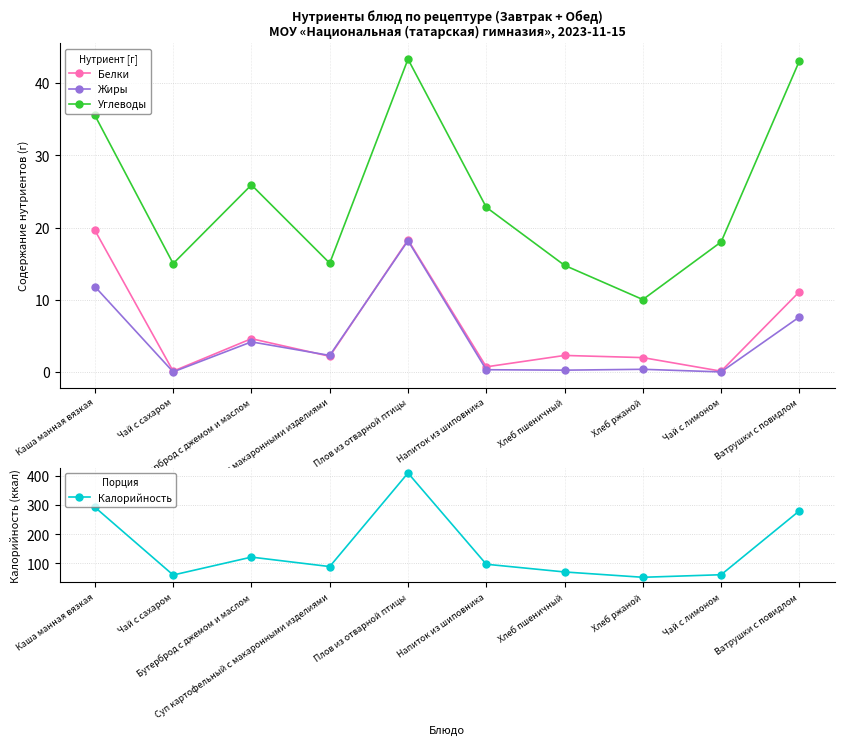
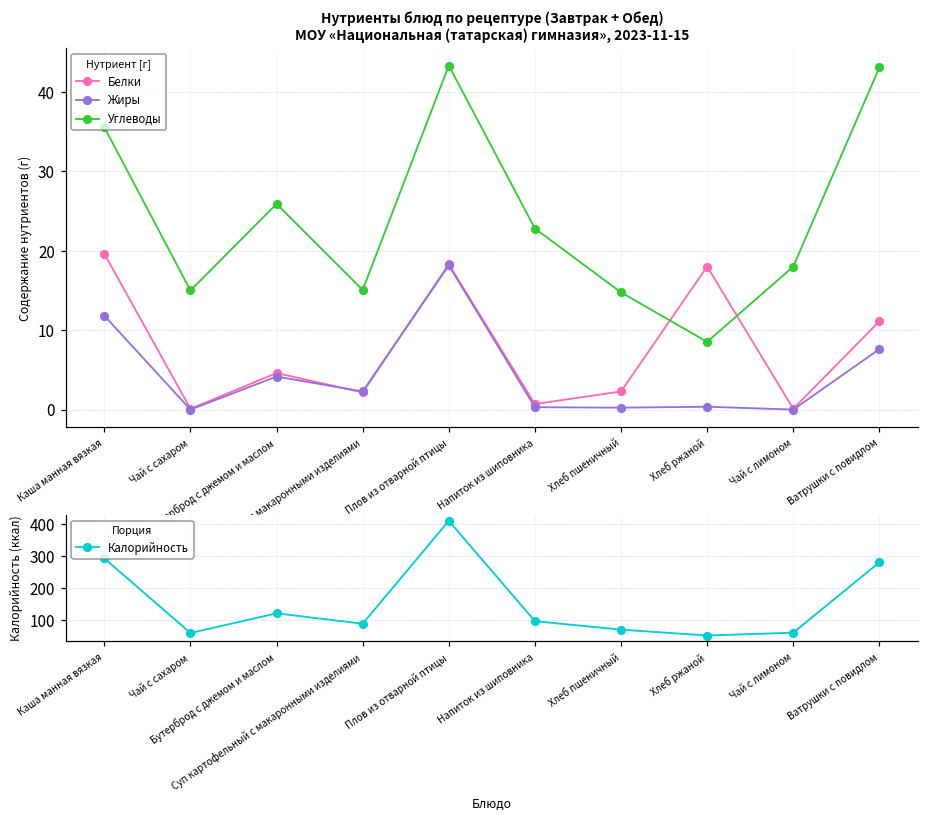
Нутриенты блюд по рецептуре (Завтрак + Обед) МОУ «Национальная (татарская) гимназия», 2023-11-15, Белки, Хлеб ржаной: 2 -> 18
Нутриенты блюд по рецептуре (Завтрак + Обед) МОУ «Национальная (татарская) гимназия», 2023-11-15, Углеводы, Хлеб ржаной: 10 -> 9
